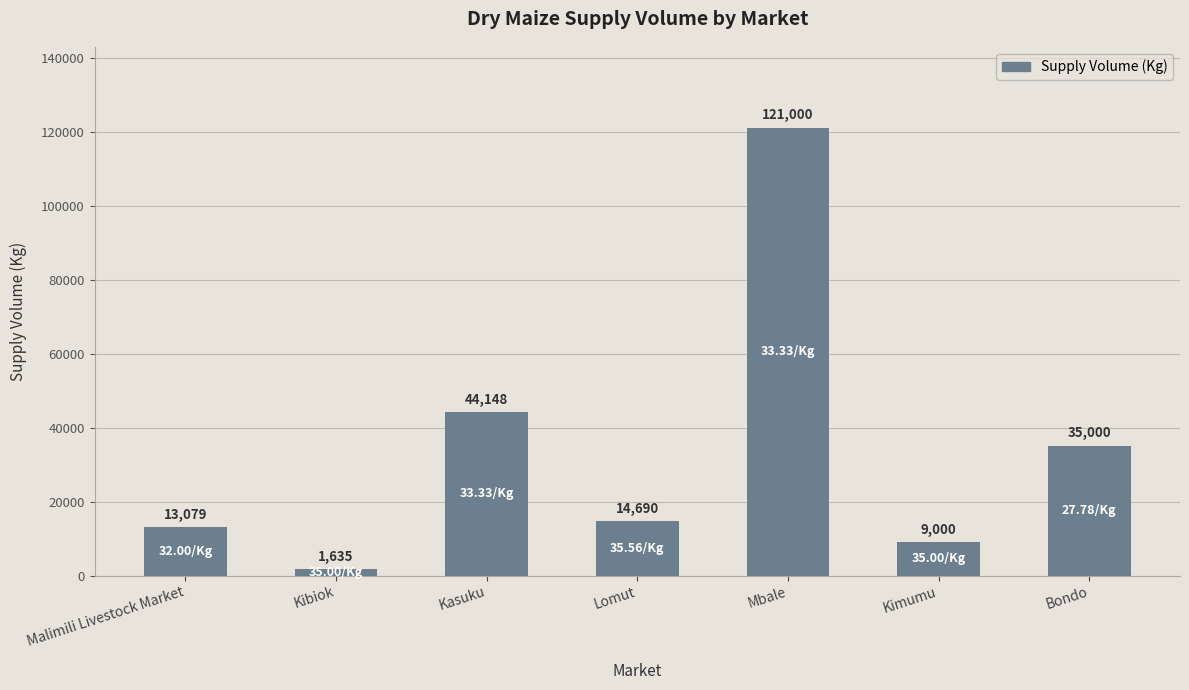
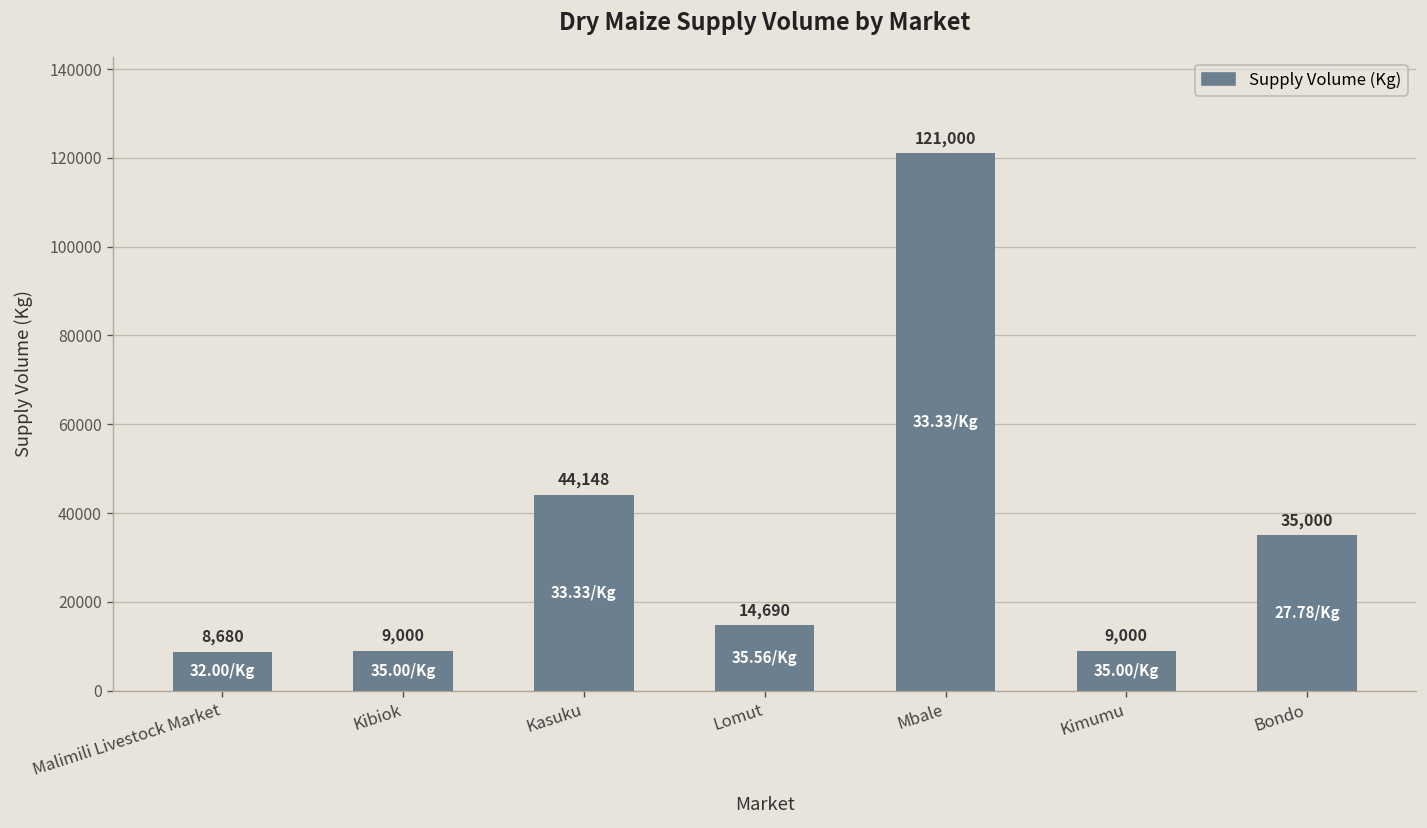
Malimili Livestock Market: 13,079 -> 8,680
Kibiok: 1,635 -> 9,000
